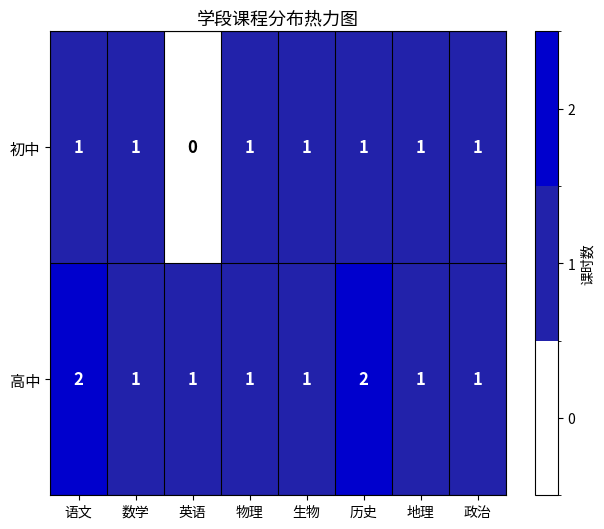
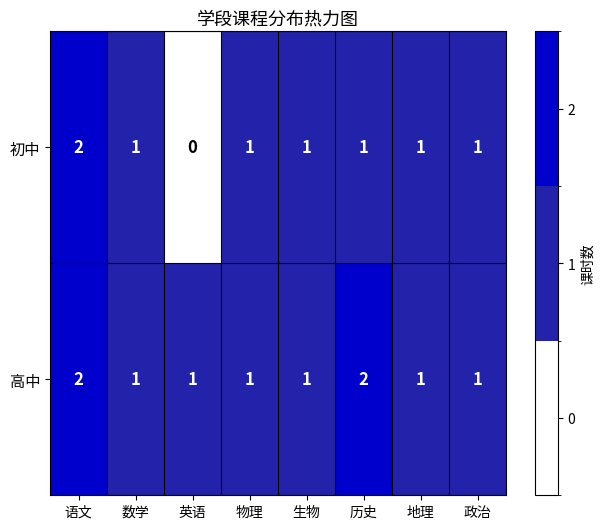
初中, 语文: 1 -> 2
